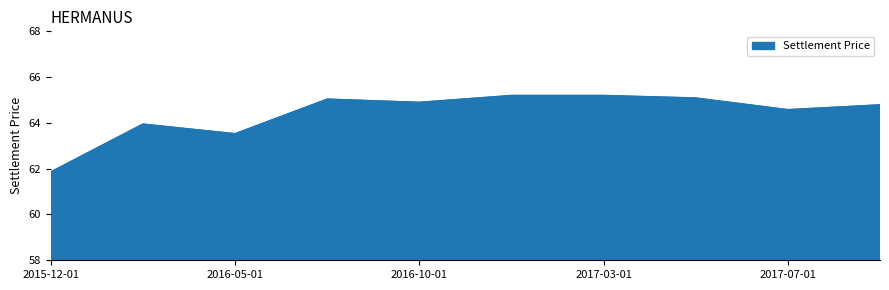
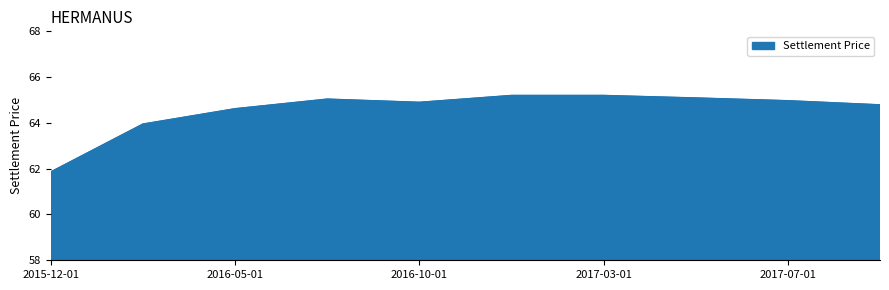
2016-05-01: 63.5 -> 64.6
2017-07-01: 64.6 -> 65.0
